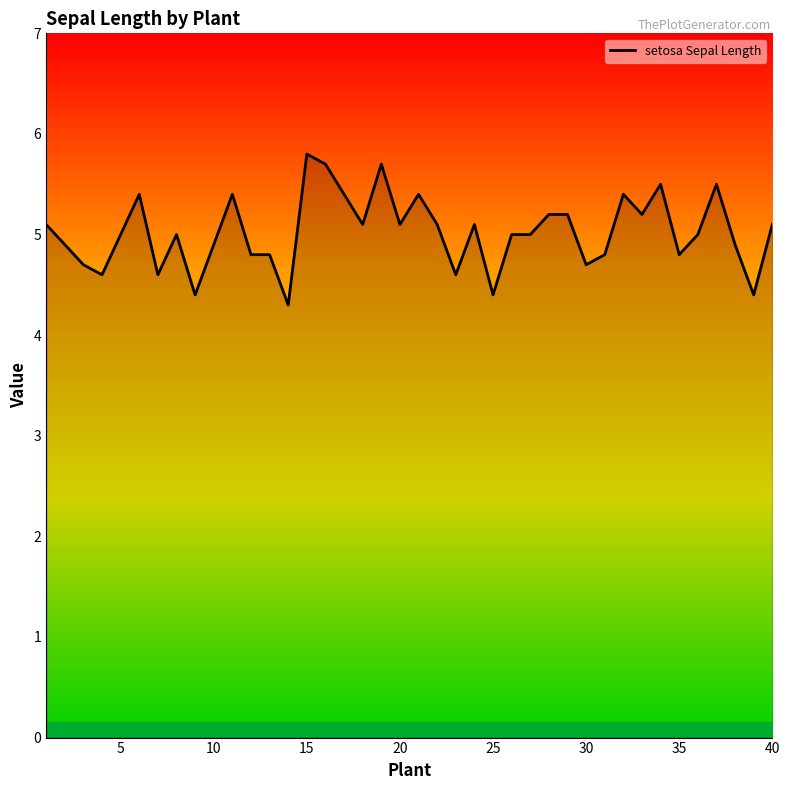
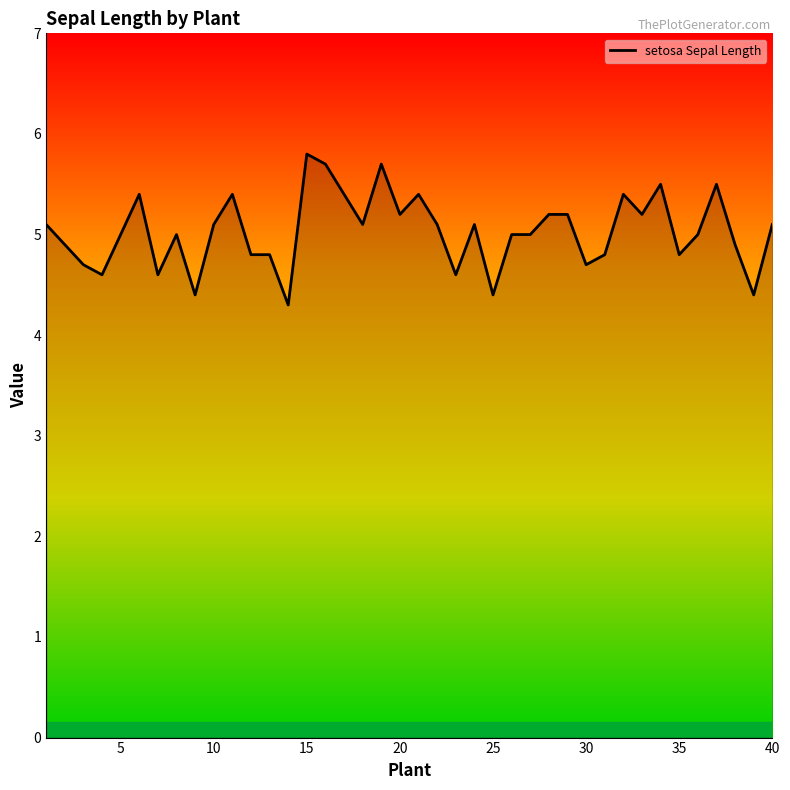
10: 4.9 -> 5.1
20: 5.1 -> 5.2
